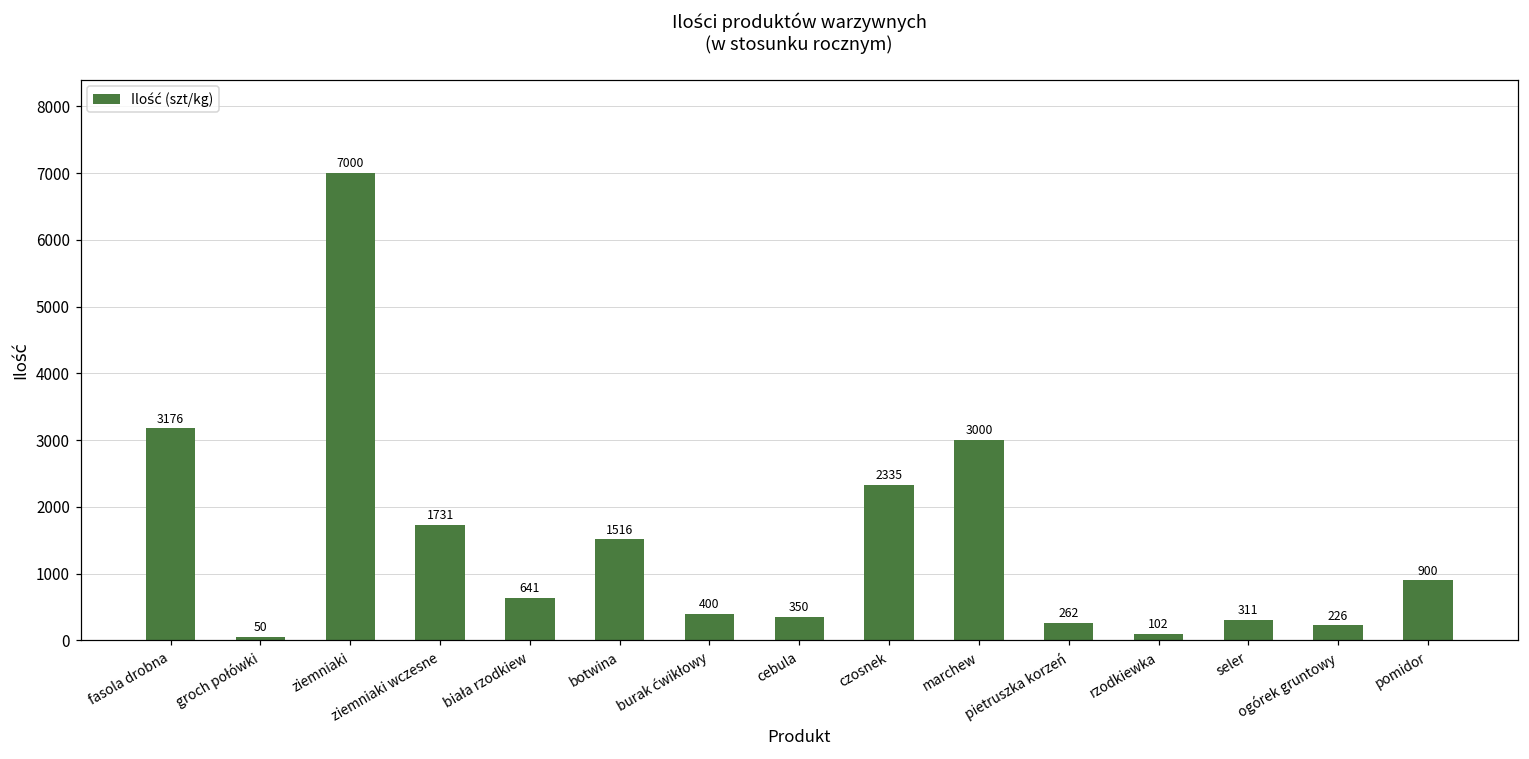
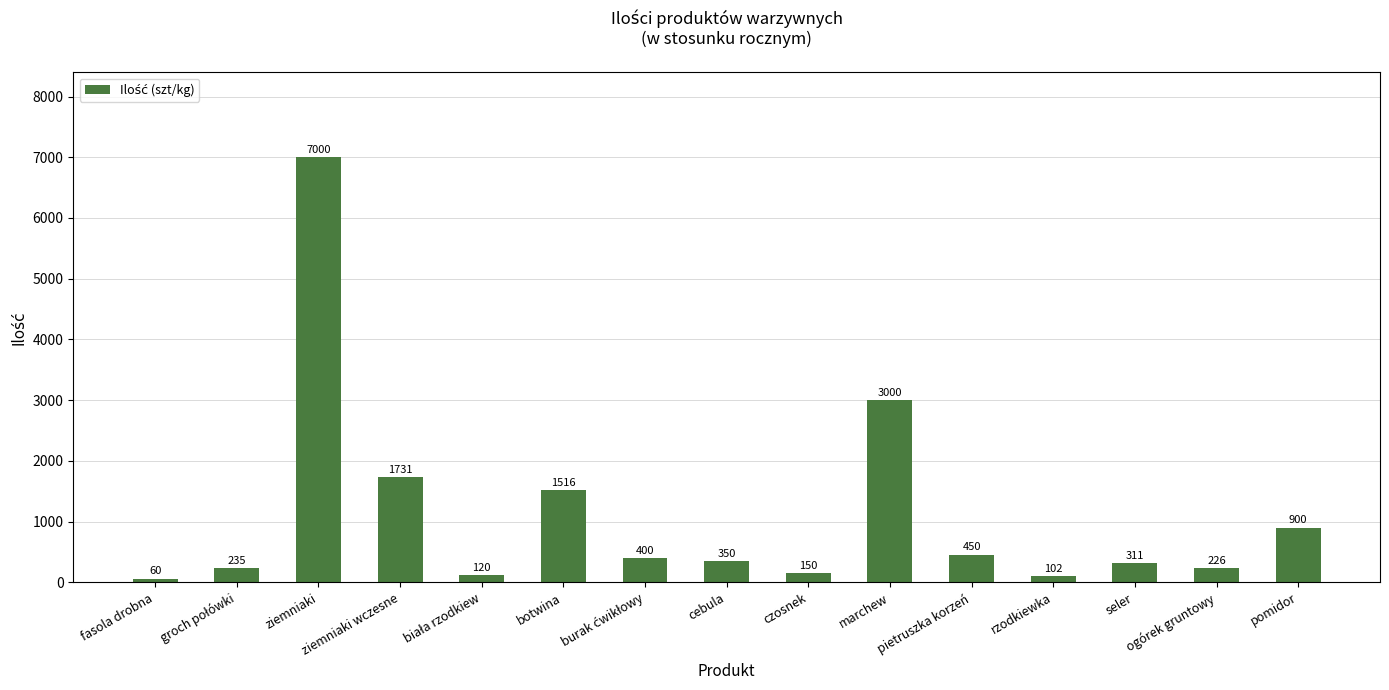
fasola drobna: 3176 -> 60
groch połówki: 50 -> 235
biała rzodkiew: 641 -> 120
czosnek: 2335 -> 150
pietruszka korzeń: 262 -> 450
